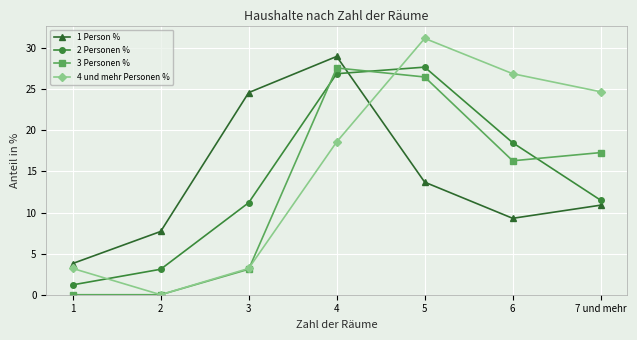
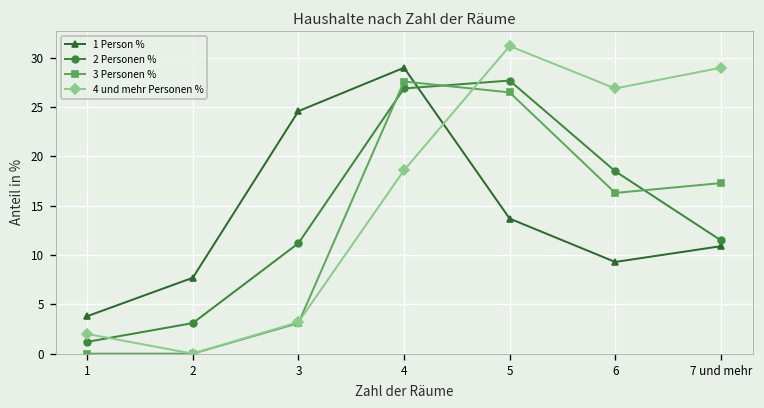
4 und mehr Personen %, 1: 3 -> 2
4 und mehr Personen %, 7 und mehr: 25 -> 29
